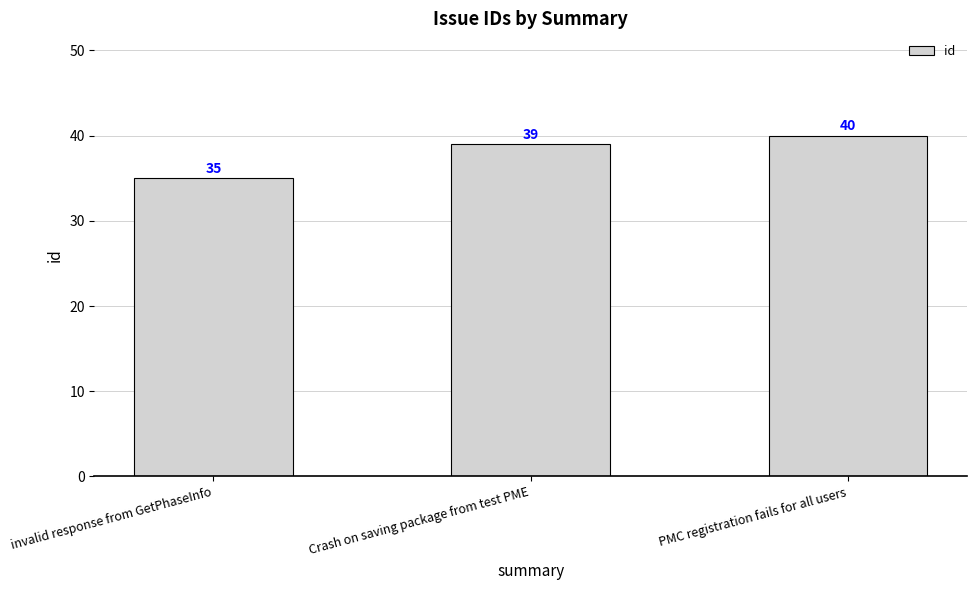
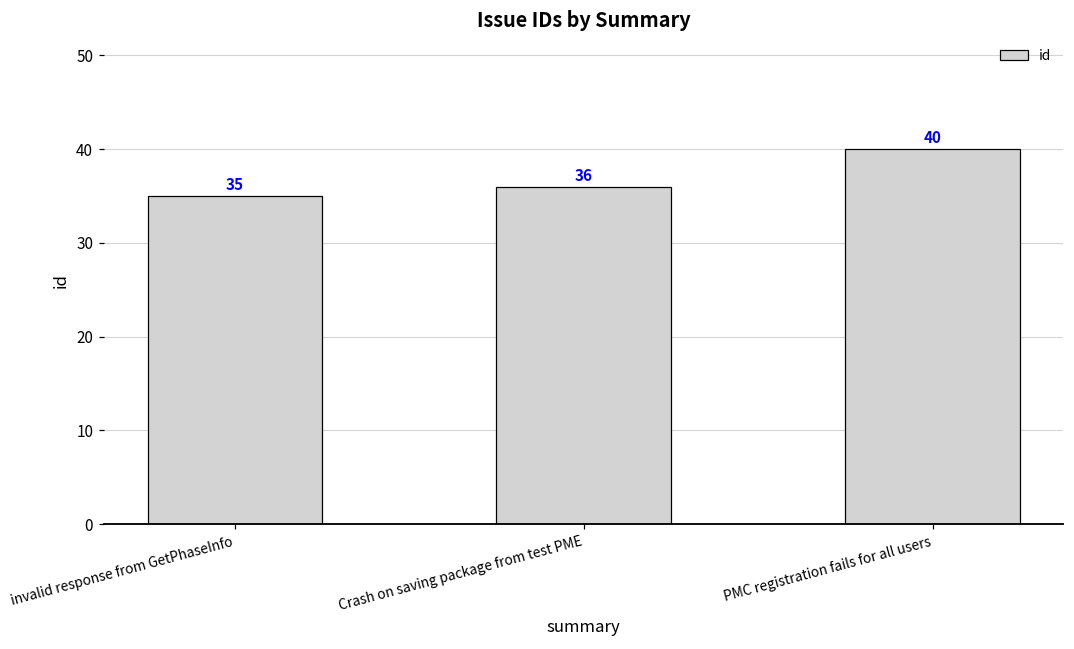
Crash on saving package from test PME: 39 -> 36
